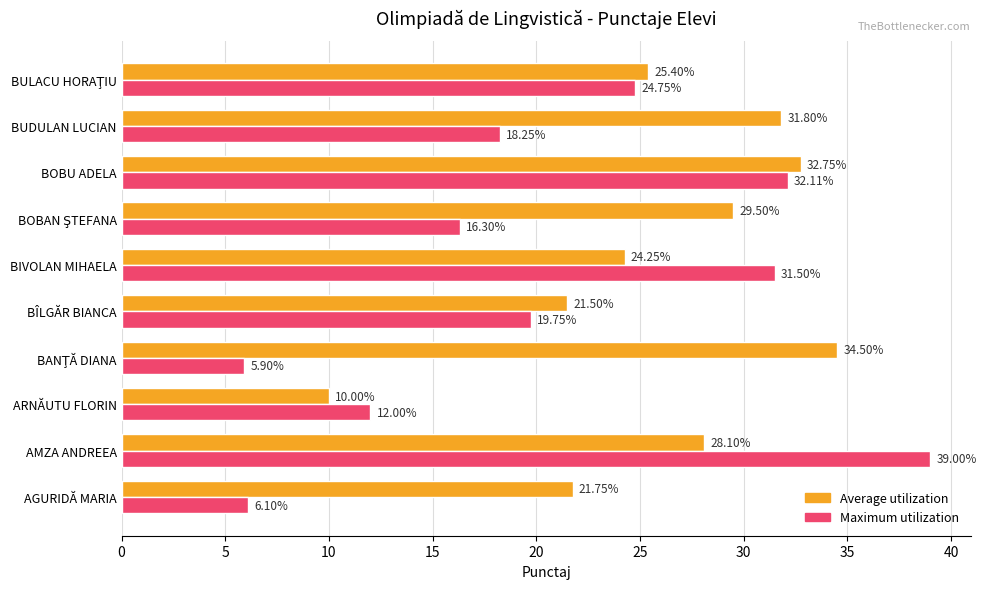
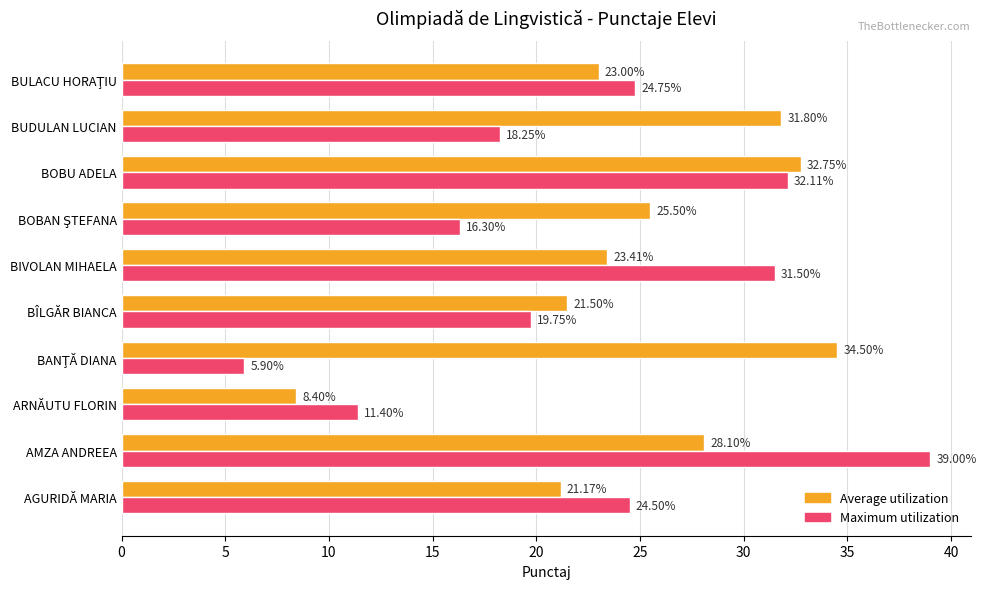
Average utilization, BULACU HORAŢIU: 25.40% -> 23.00%
Average utilization, BOBAN ŞTEFANA: 29.50% -> 25.50%
Average utilization, BIVOLAN MIHAELA: 24.25% -> 23.41%
Average utilization, ARNĂUTU FLORIN: 10.00% -> 8.40%
Maximum utilization, ARNĂUTU FLORIN: 12.00% -> 11.40%
Average utilization, AGURIDĂ MARIA: 21.75% -> 21.17%
Maximum utilization, AGURIDĂ MARIA: 6.10% -> 24.50%
